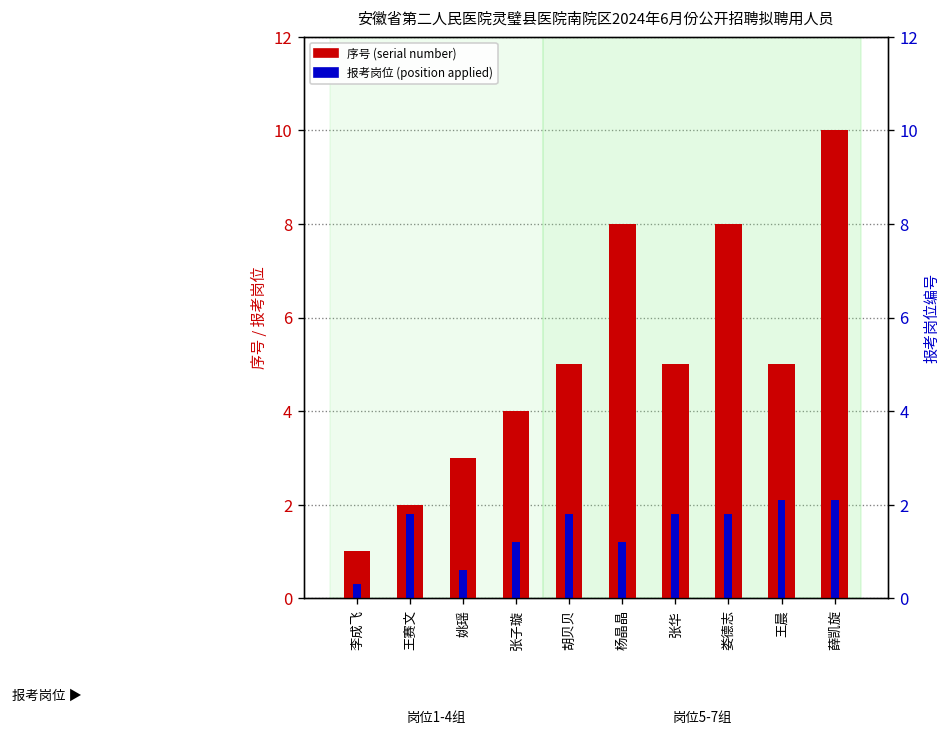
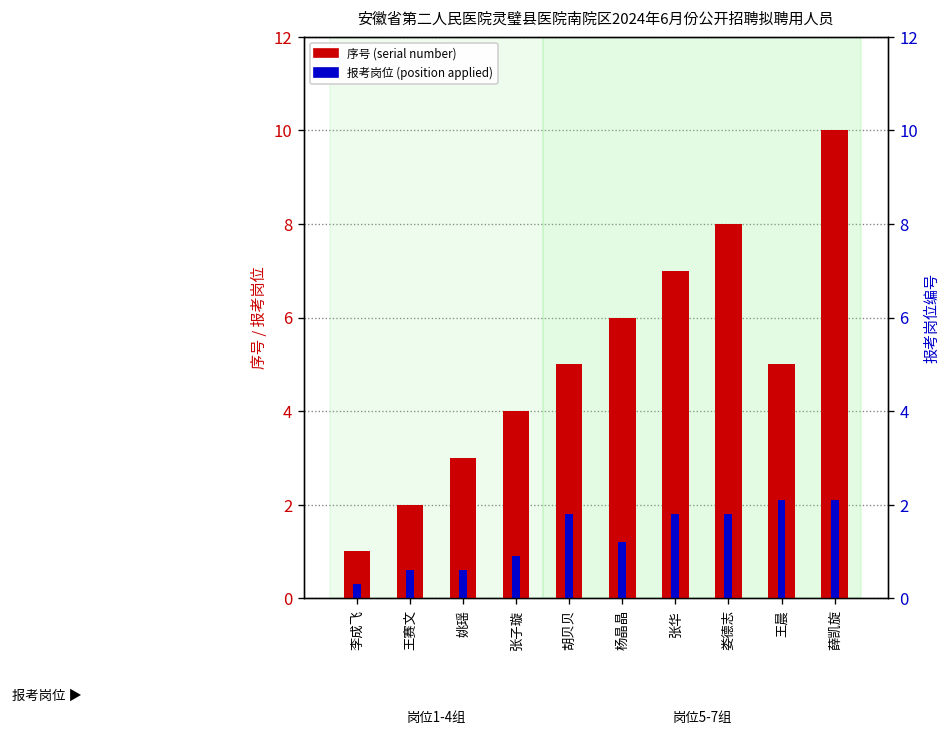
报考岗位 (position applied), 王赛文: 1.8 -> 0.6
报考岗位 (position applied), 张子璇: 1.2 -> 0.9
序号 (serial number), 杨晶晶: 8 -> 6
序号 (serial number), 张华: 5 -> 7
